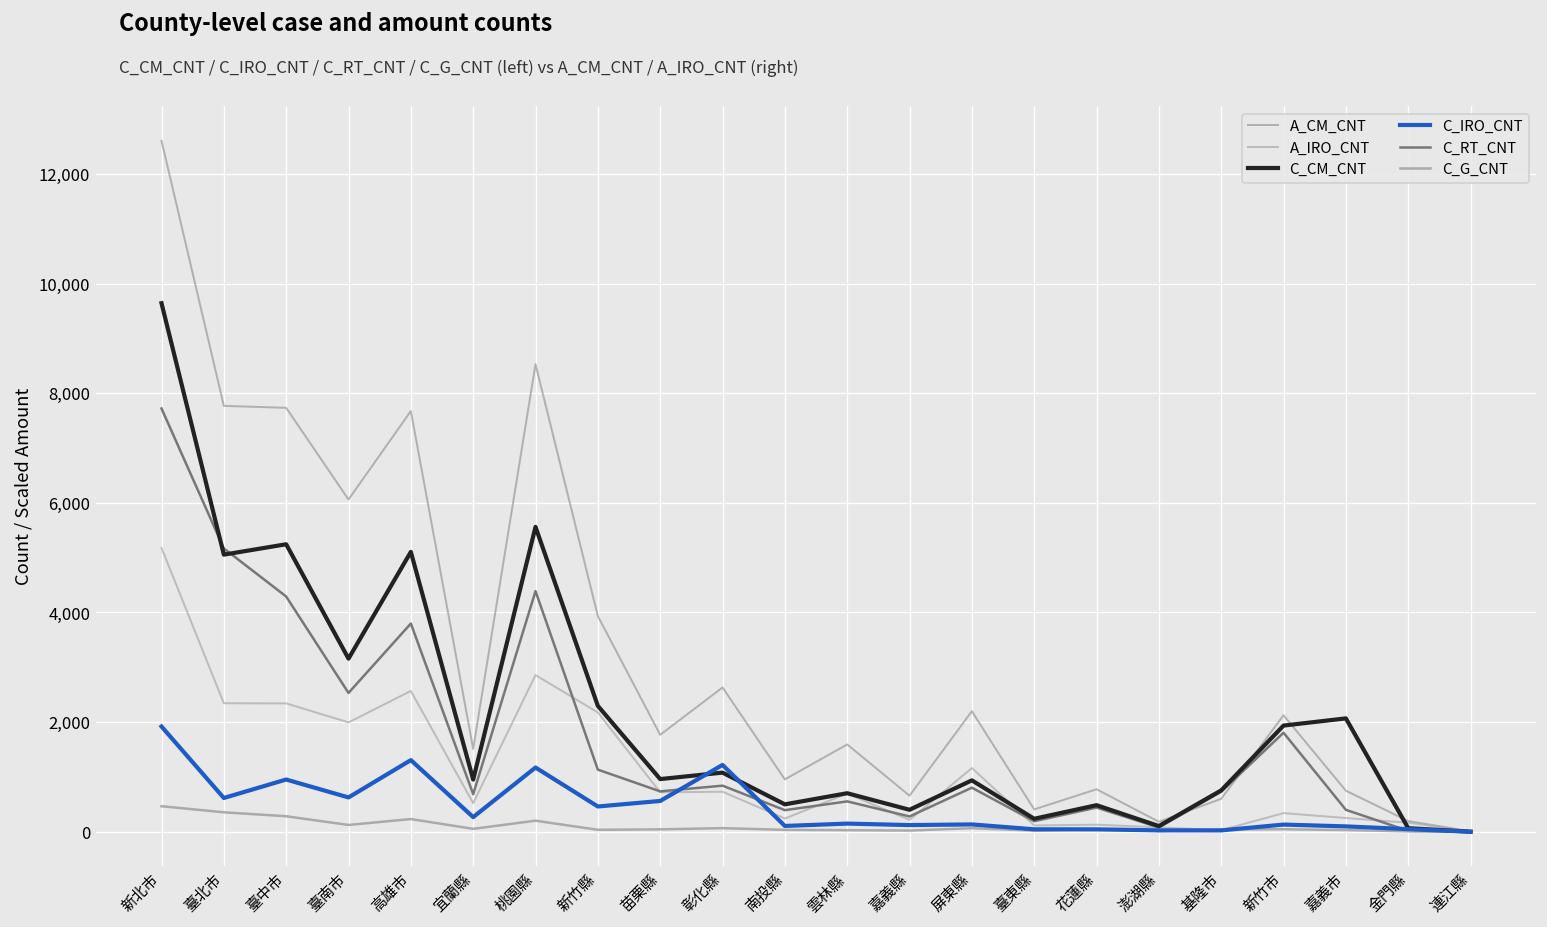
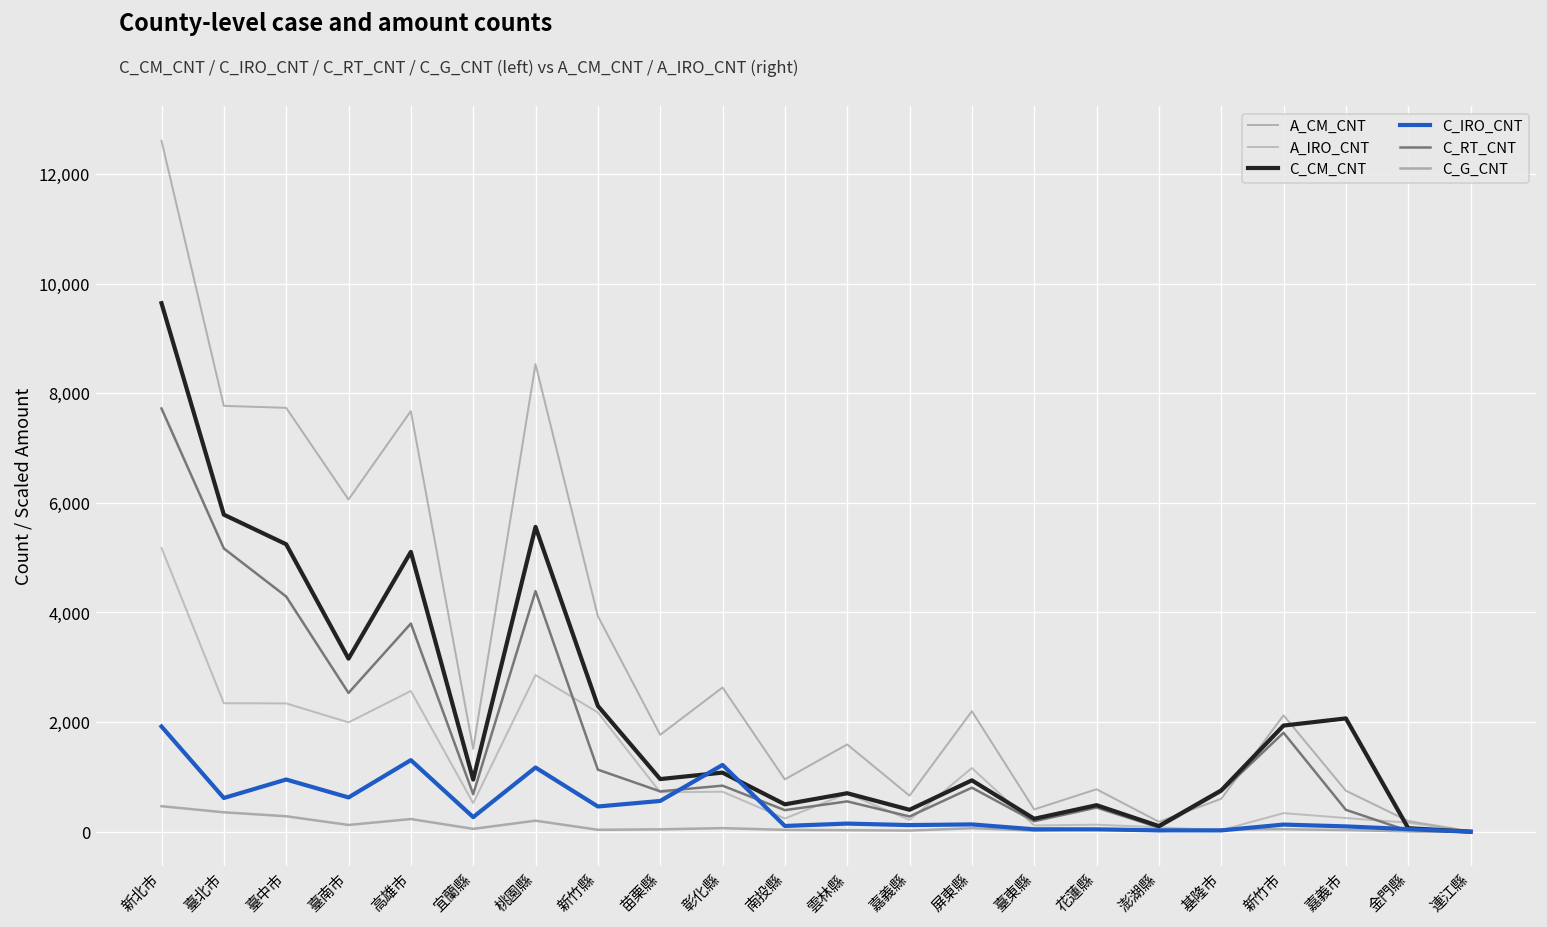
C_CM_CNT, 臺北市: 5,100 -> 5,800
